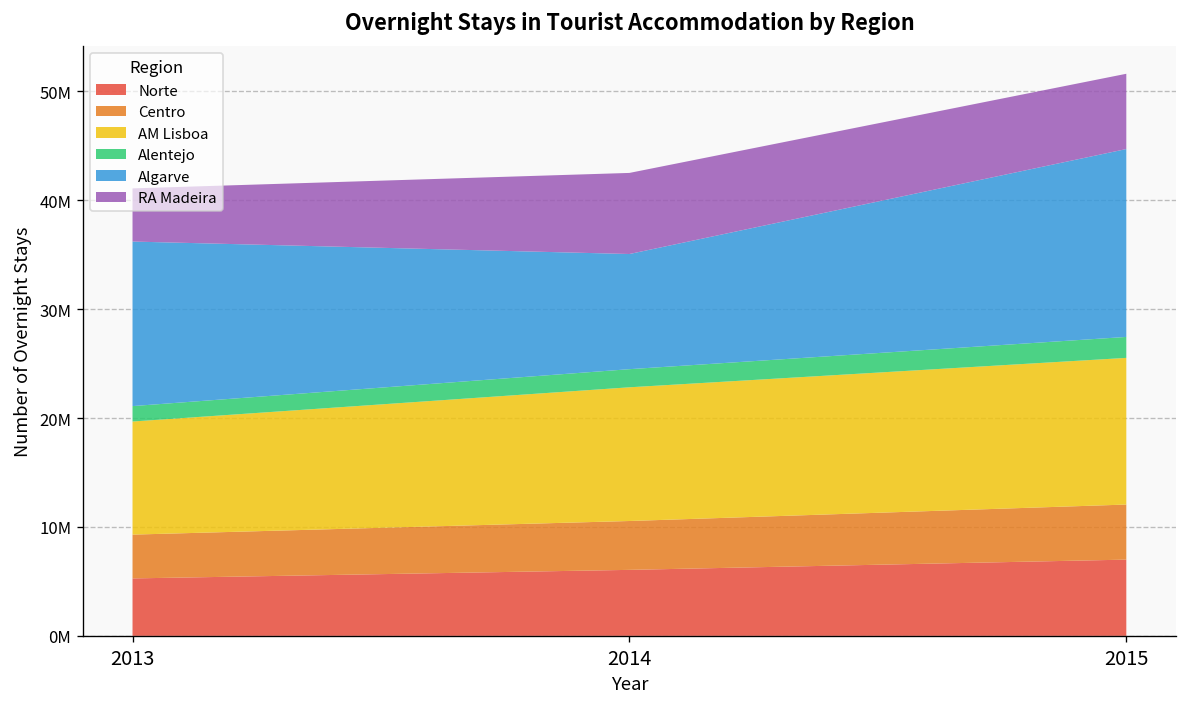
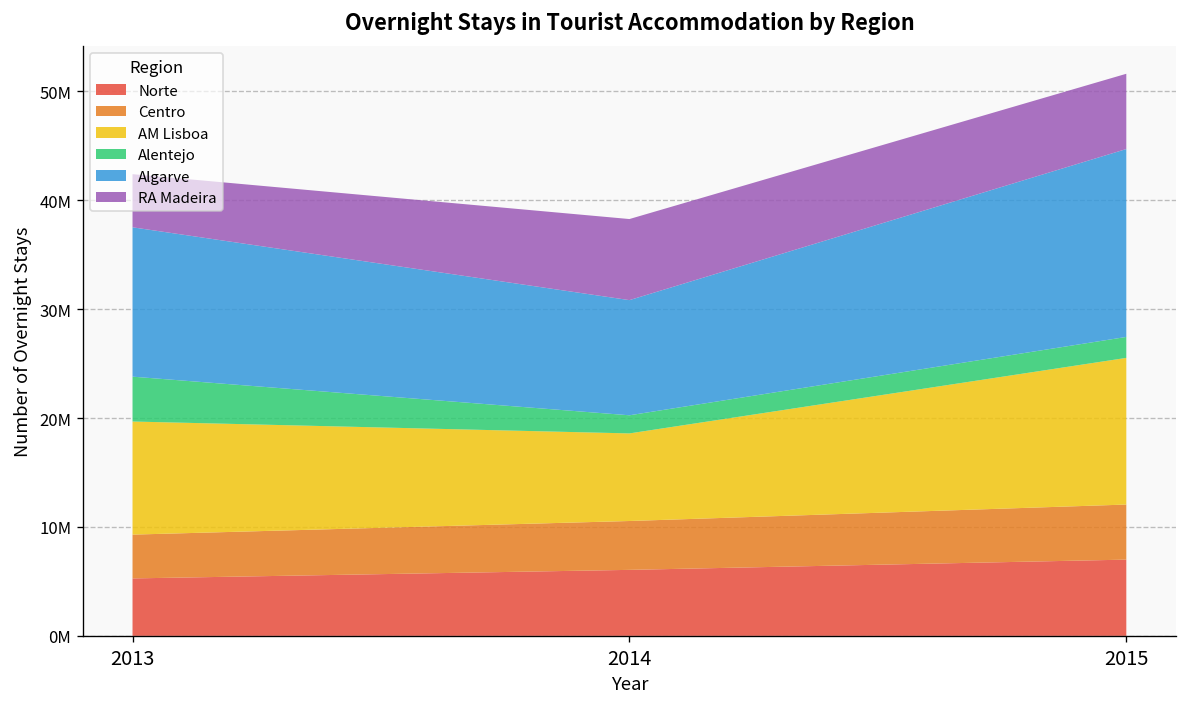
Alentejo, 2013: 1000000 -> 4000000
Algarve, 2013: 15000000 -> 14000000
AM Lisboa, 2014: 12000000 -> 8000000
